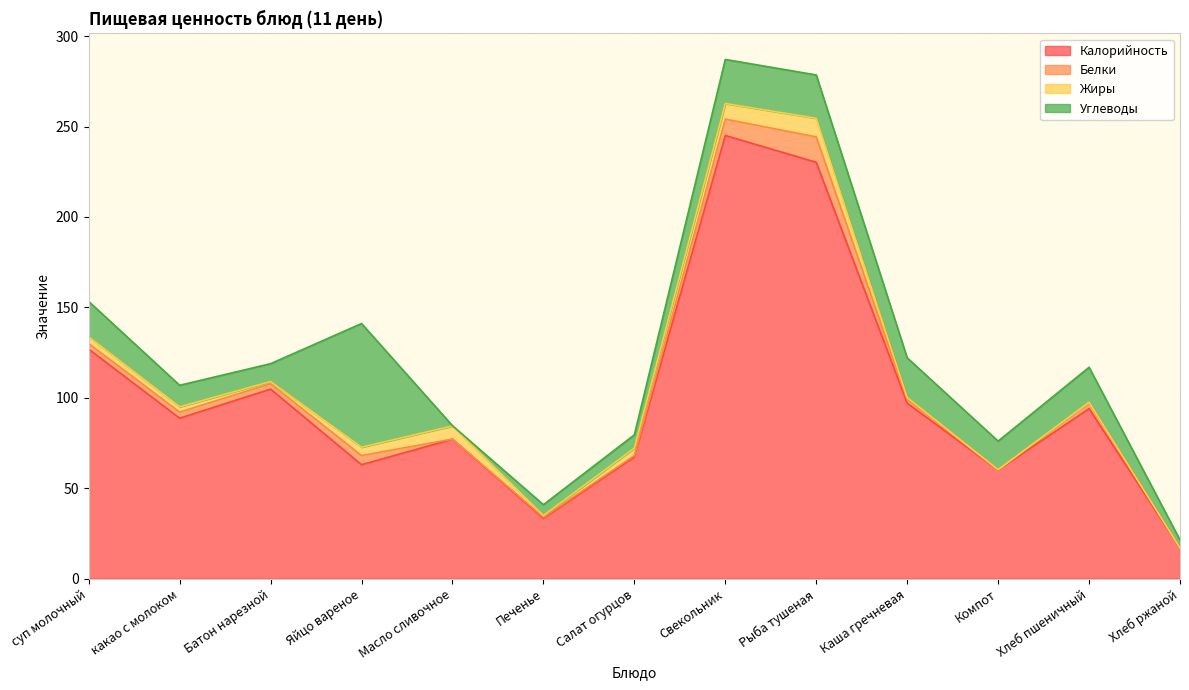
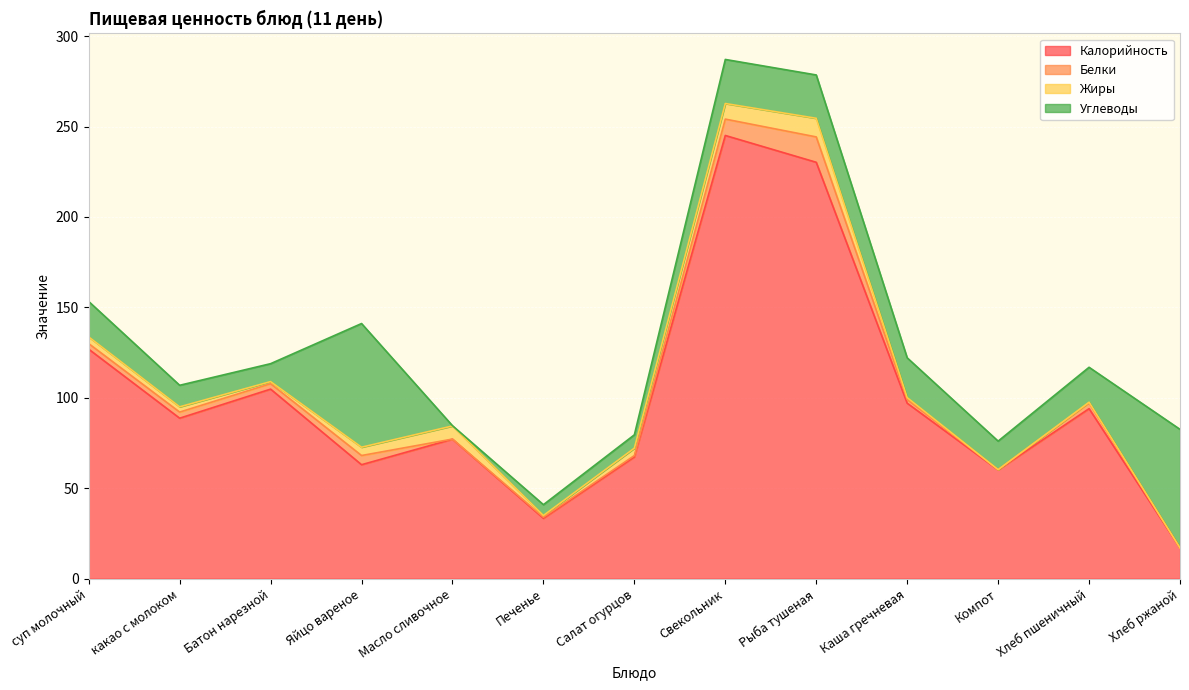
Углеводы, Хлеб ржаной: 4 -> 66
